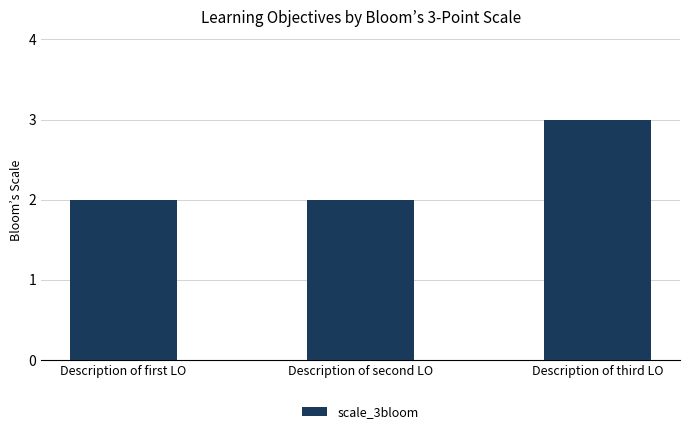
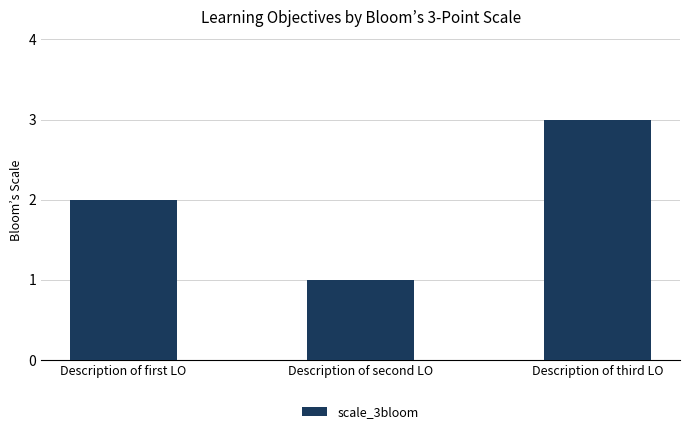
Description of second LO: 2 -> 1
